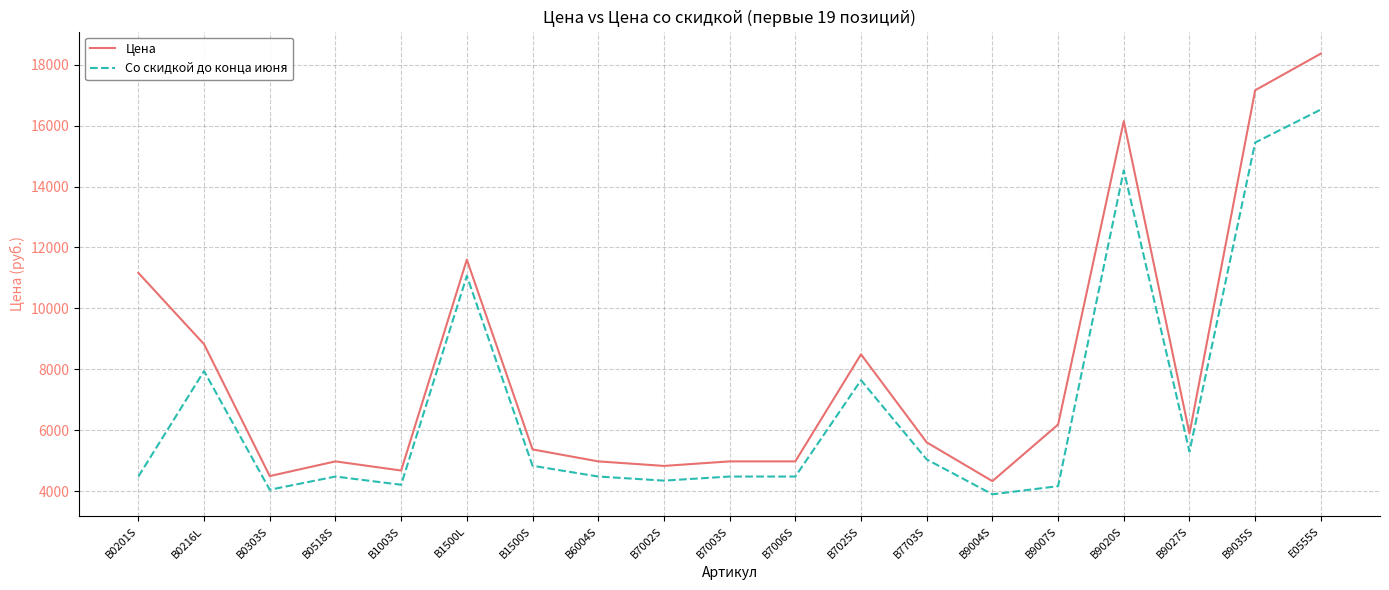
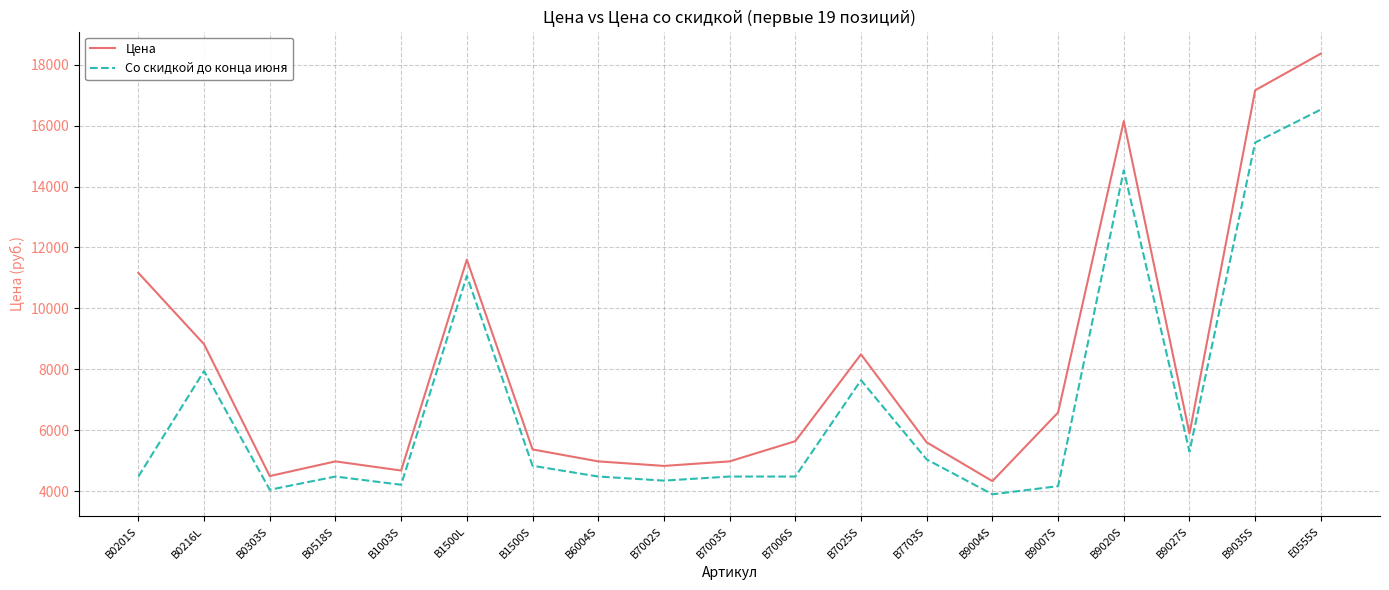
Цена, B7006S: 5000 -> 5600
Цена, B9007S: 6200 -> 6600
